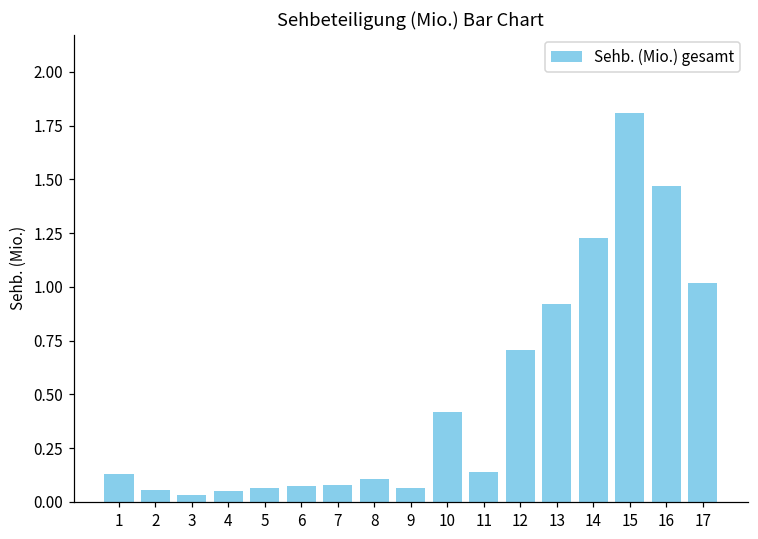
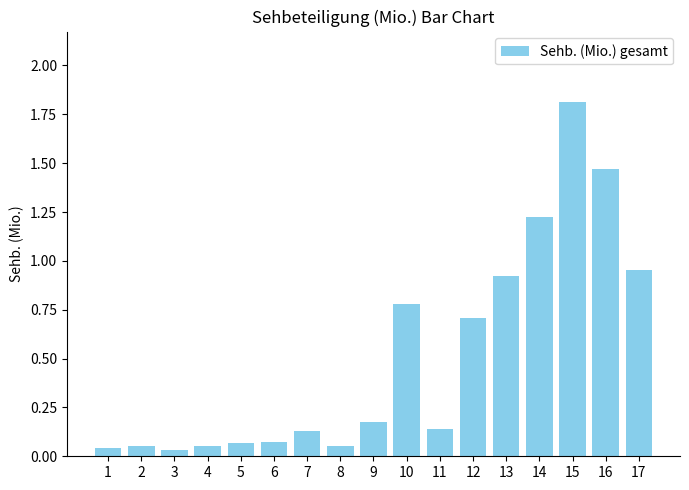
1: 0.13 -> 0.04
7: 0.08 -> 0.13
8: 0.11 -> 0.05
9: 0.06 -> 0.17
10: 0.42 -> 0.78
17: 1.02 -> 0.95
